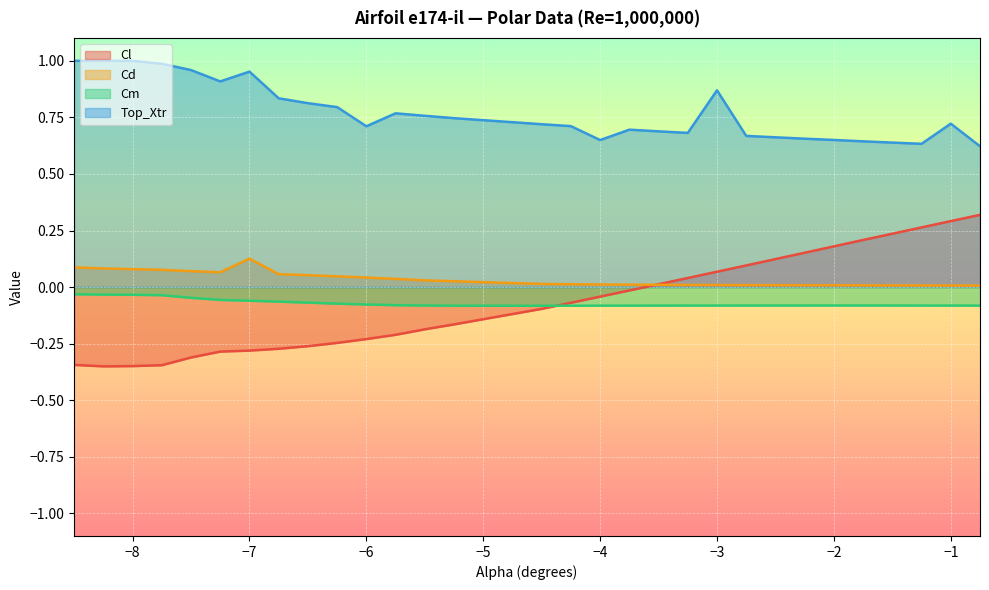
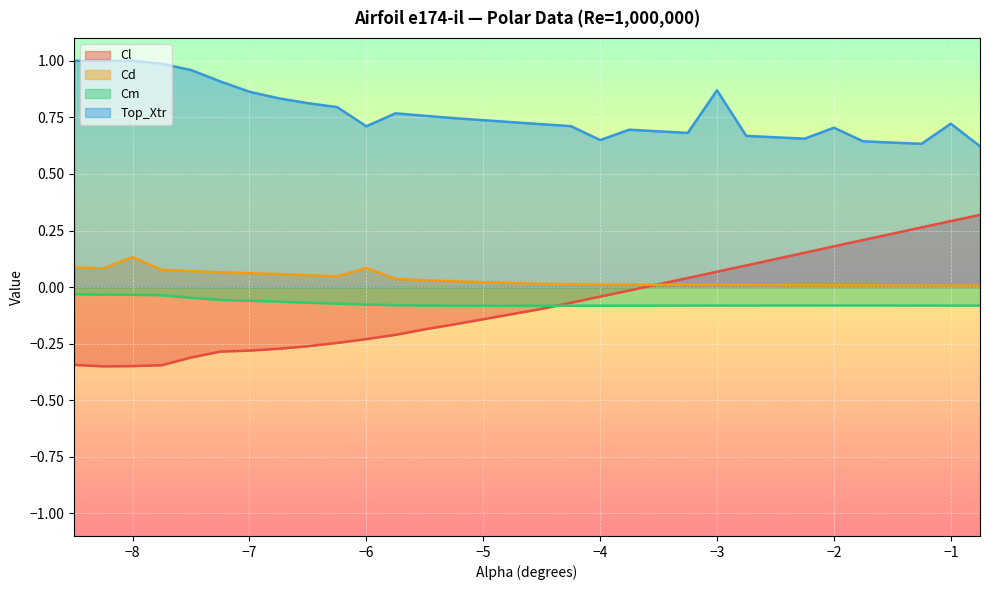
Cd, −8: 0.08 -> 0.13
Cd, −7: 0.13 -> 0.06
Top_Xtr, −7: 0.95 -> 0.86
Cd, −6: 0.04 -> 0.08
Top_Xtr, −2: 0.65 -> 0.70
